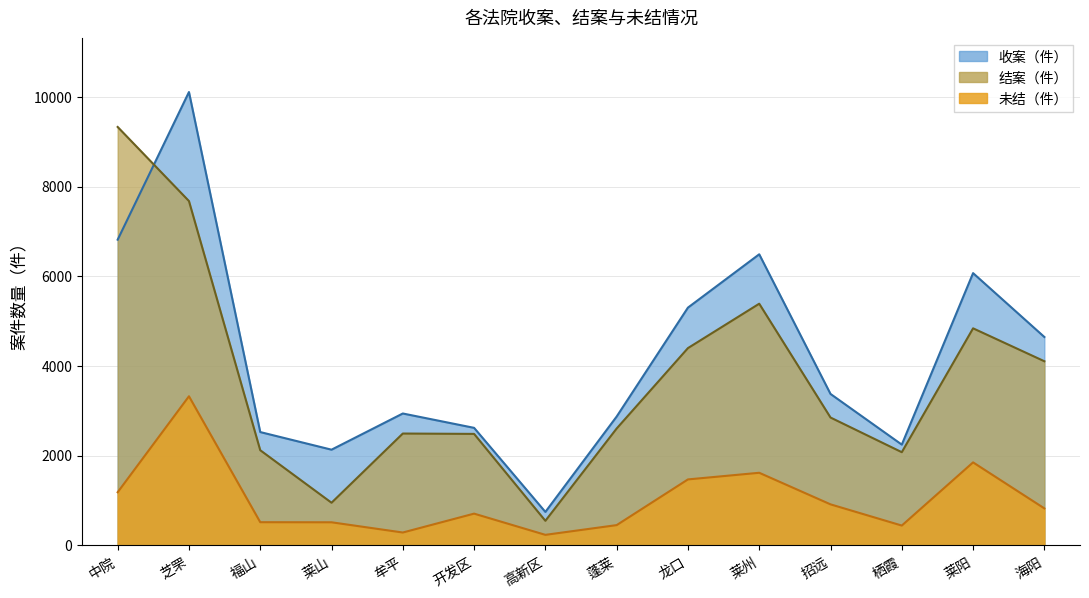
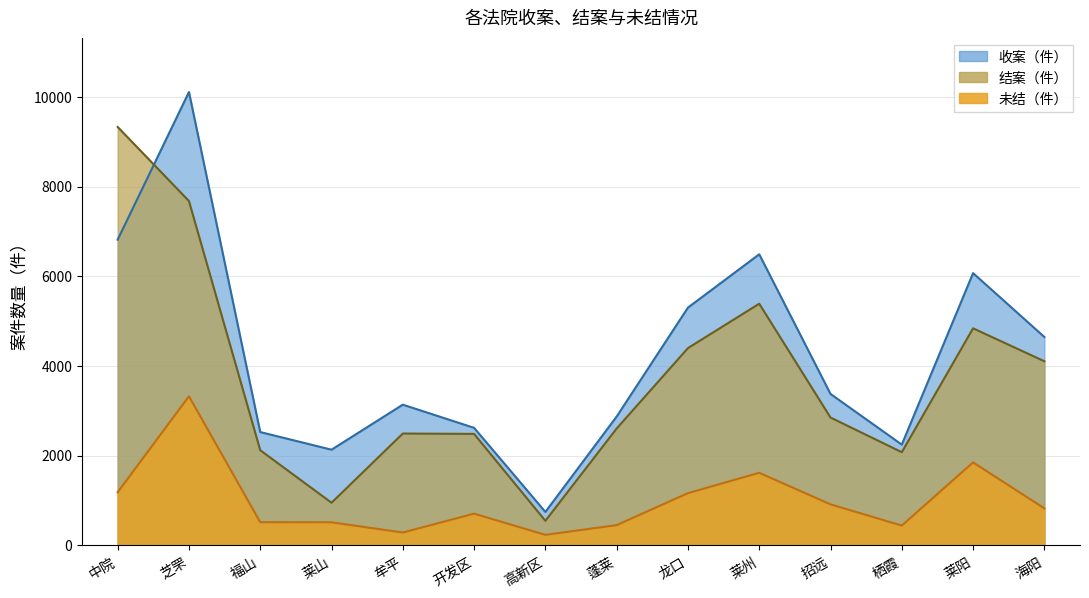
收案（件）, 牟平: 2900 -> 3100
未结（件）, 龙口: 1500 -> 1200
